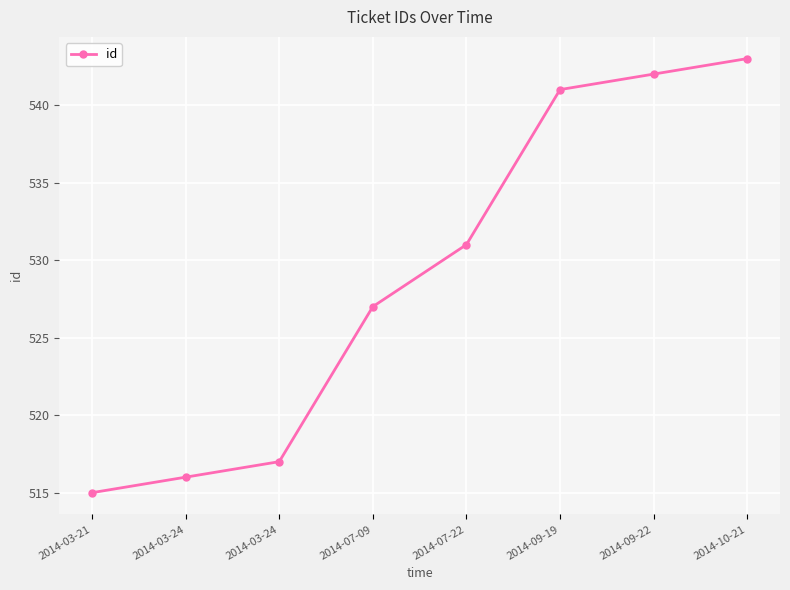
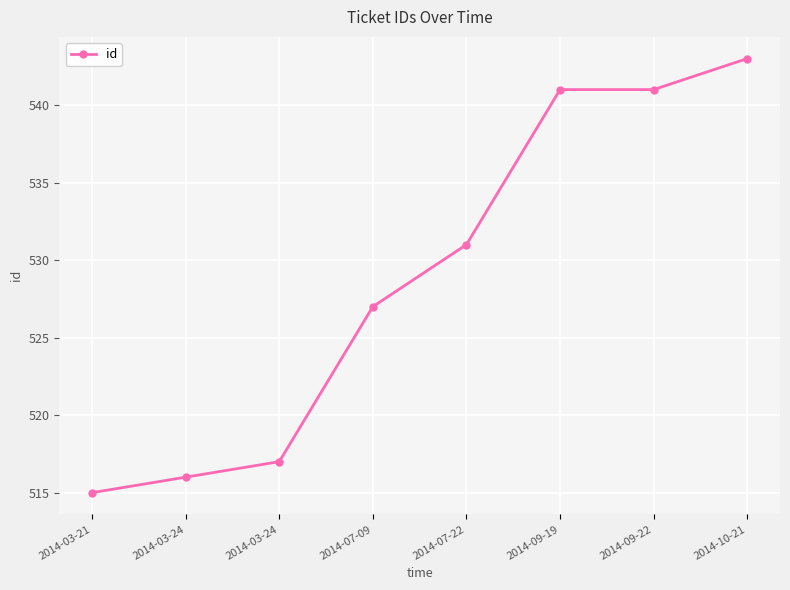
2014-09-22: 542 -> 541
